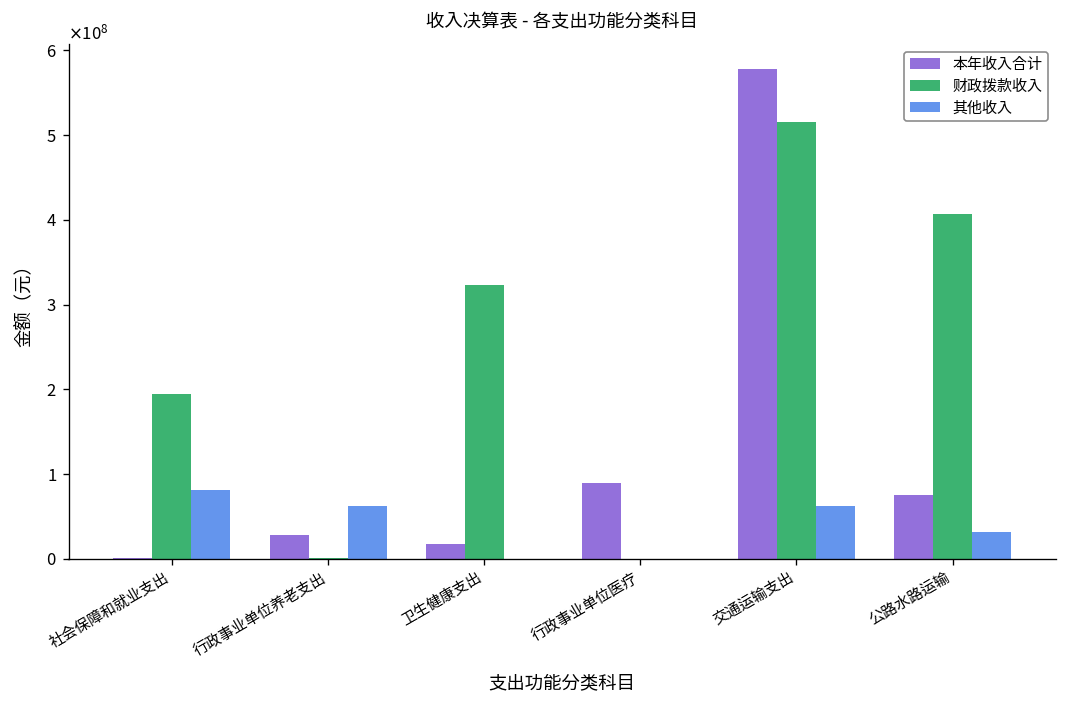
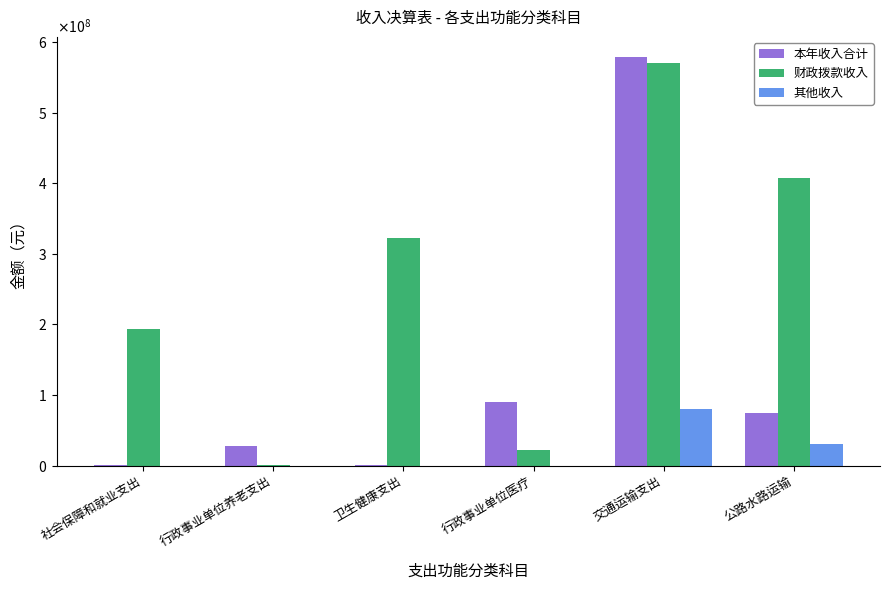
其他收入, 社会保障和就业支出: 80000000 -> 0
其他收入, 行政事业单位养老支出: 60000000 -> 0
本年收入合计, 卫生健康支出: 20000000 -> 0
财政拨款收入, 行政事业单位医疗: 0 -> 20000000
财政拨款收入, 交通运输支出: 520000000 -> 570000000
其他收入, 交通运输支出: 60000000 -> 80000000
